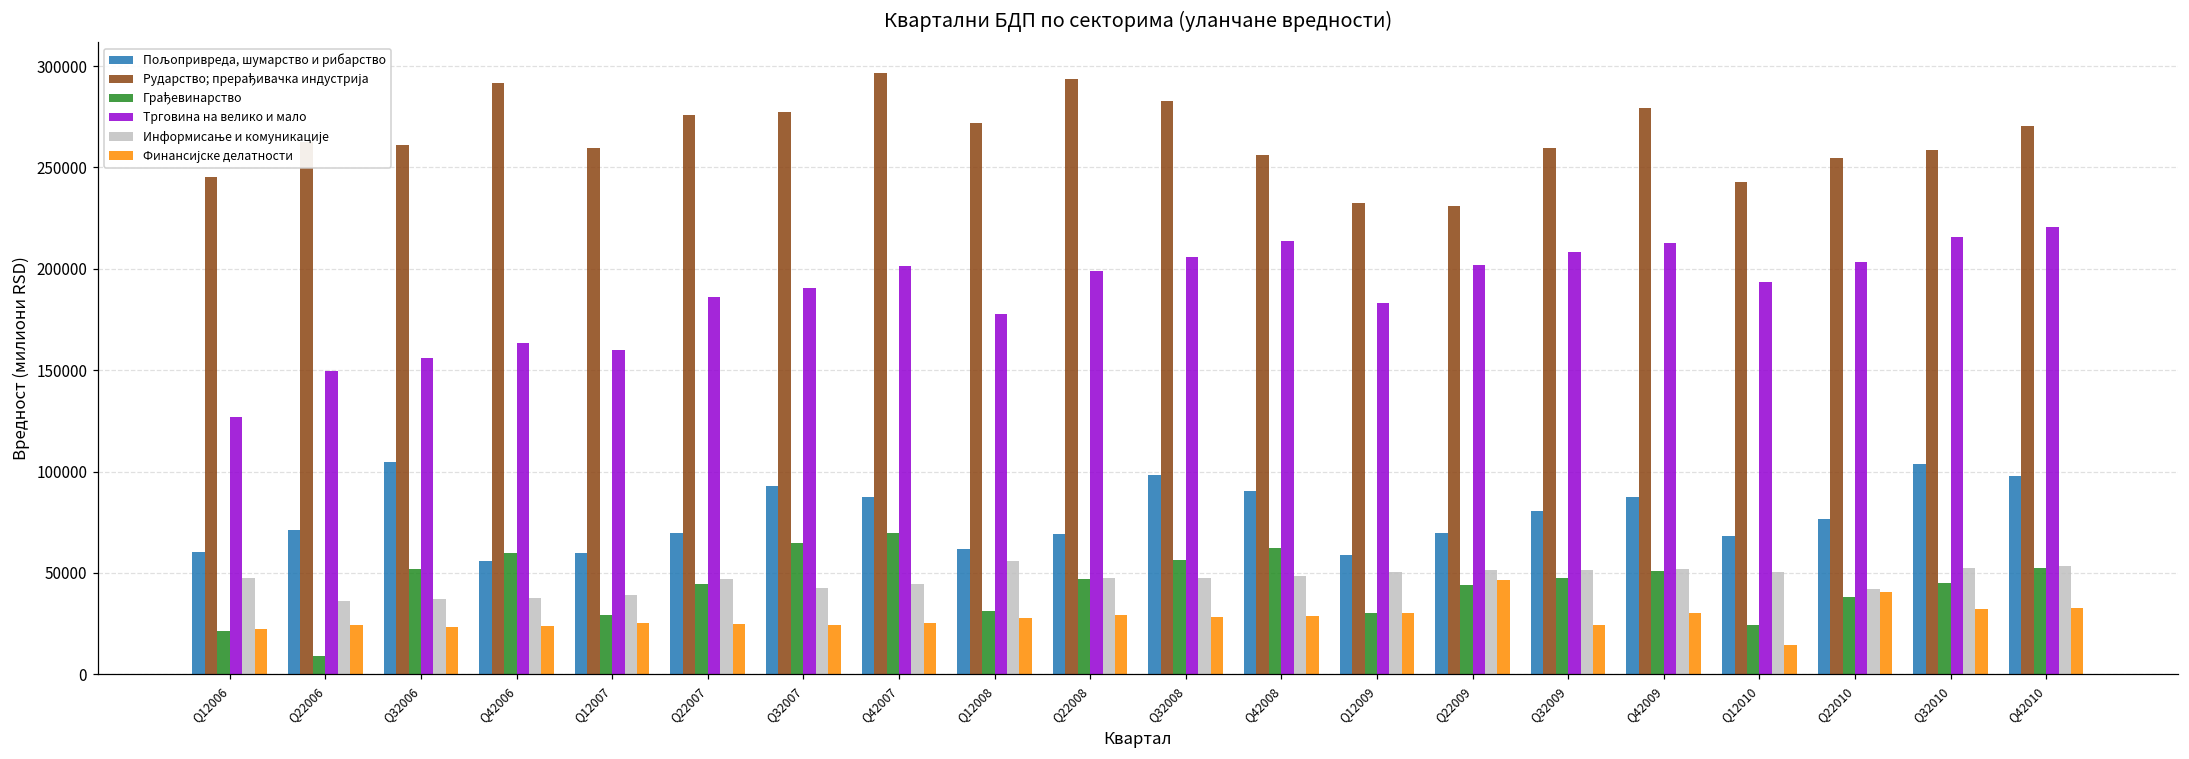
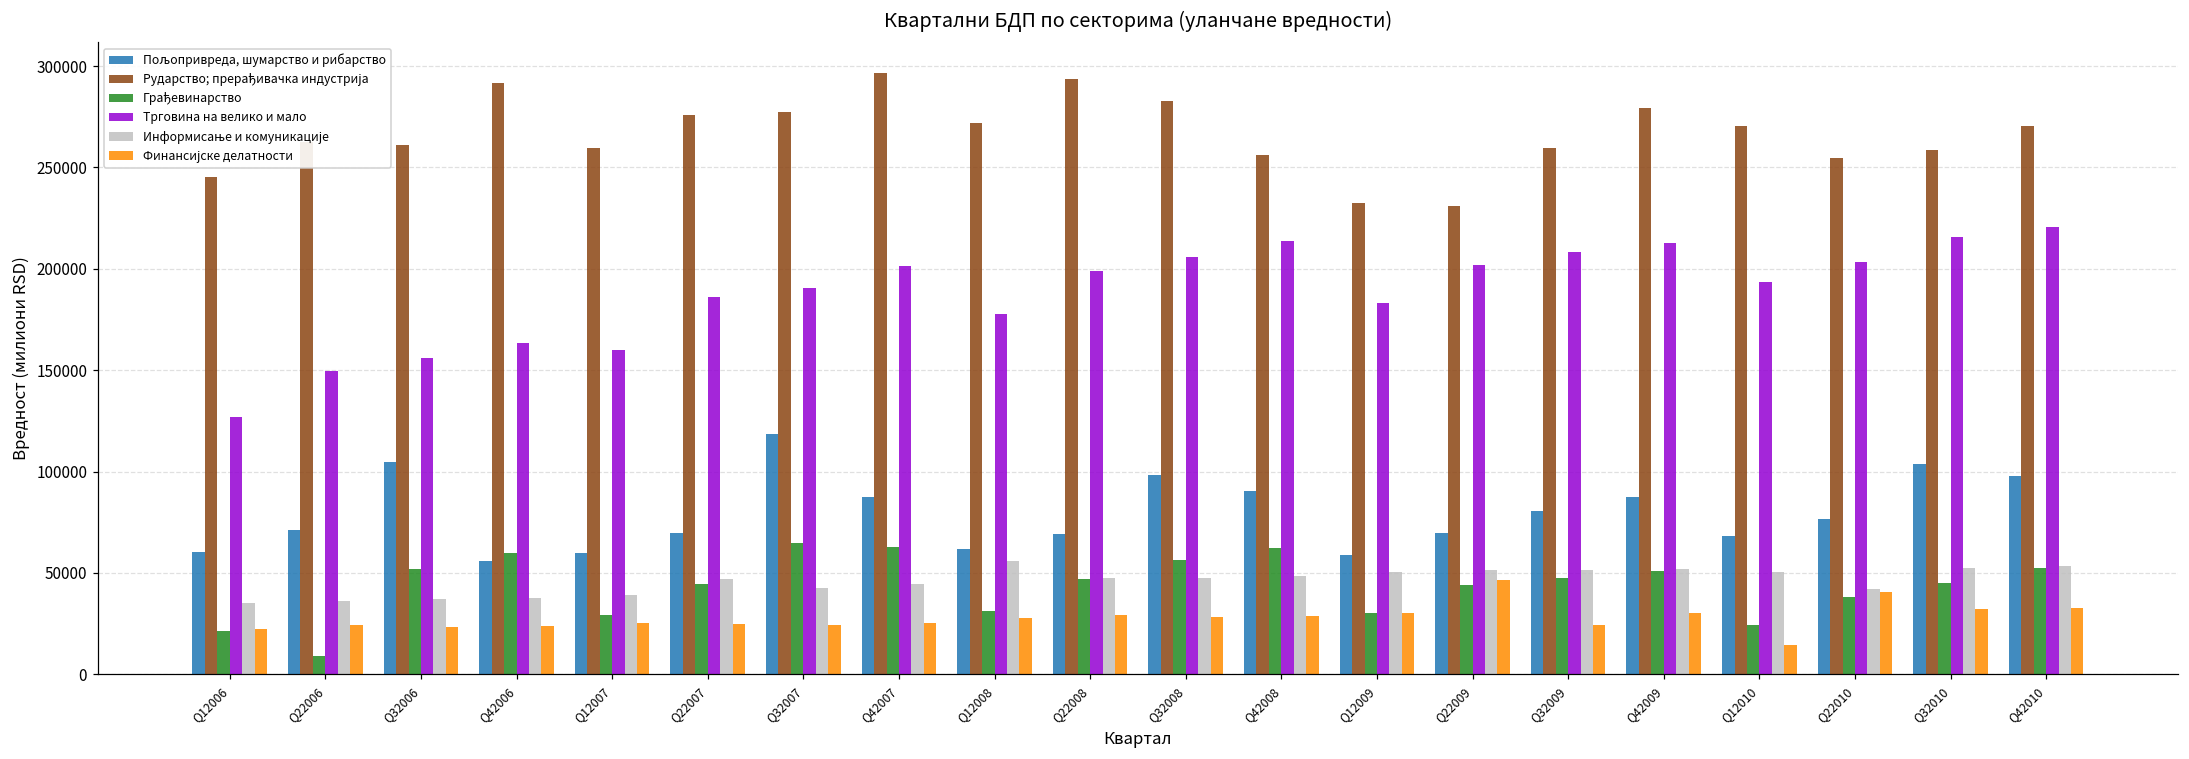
Информисање и комуникације, Q12006: 48000 -> 35000
Пољопривреда, шумарство и рибарство, Q32007: 93000 -> 119000
Грађевинарство, Q42007: 70000 -> 63000
Рударство; прерађивачка индустрија, Q12010: 243000 -> 271000
